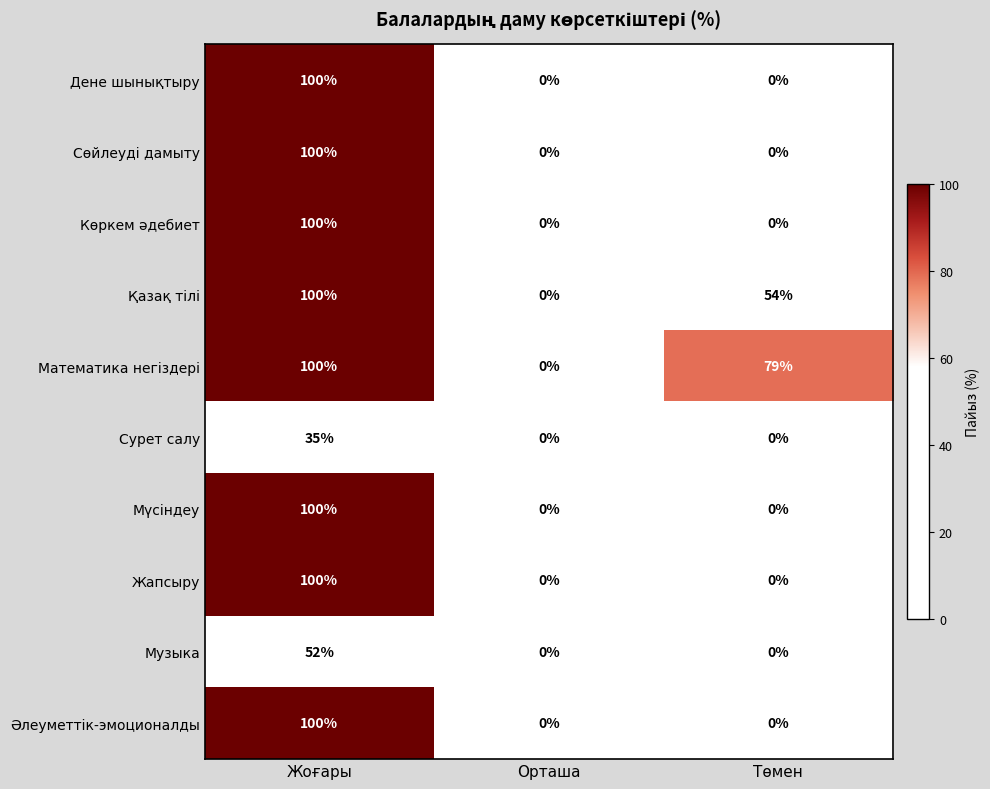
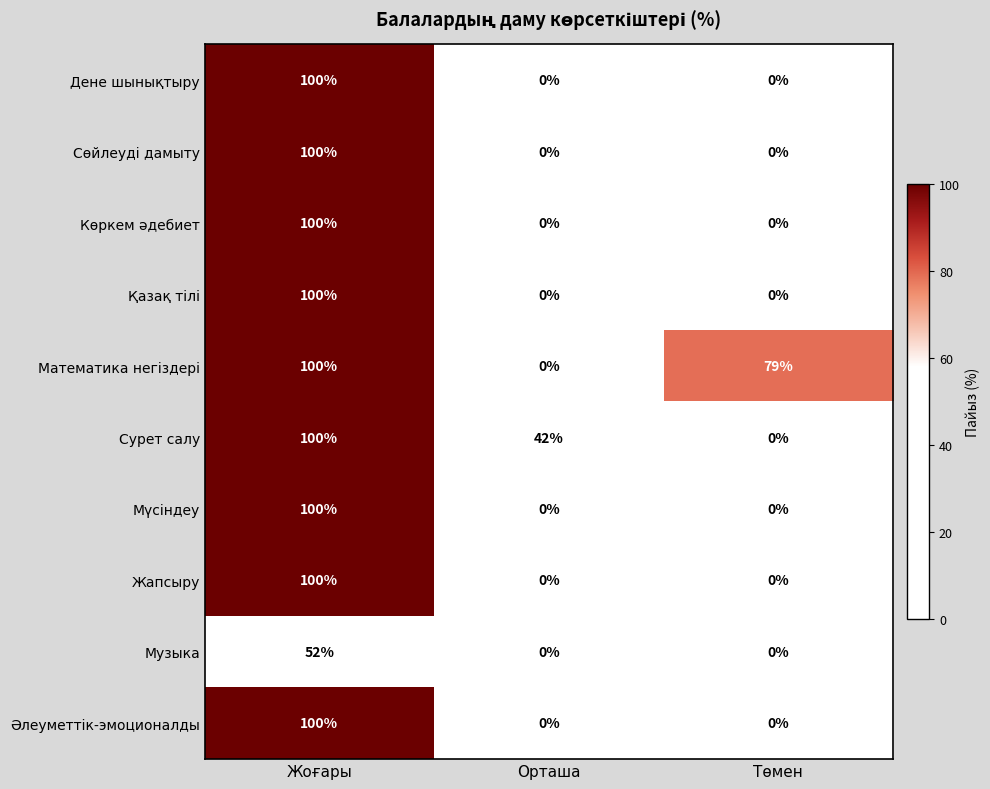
Қазақ тілі, Төмен: 54% -> 0%
Сурет салу, Жоғары: 35% -> 100%
Сурет салу, Орташа: 0% -> 42%
